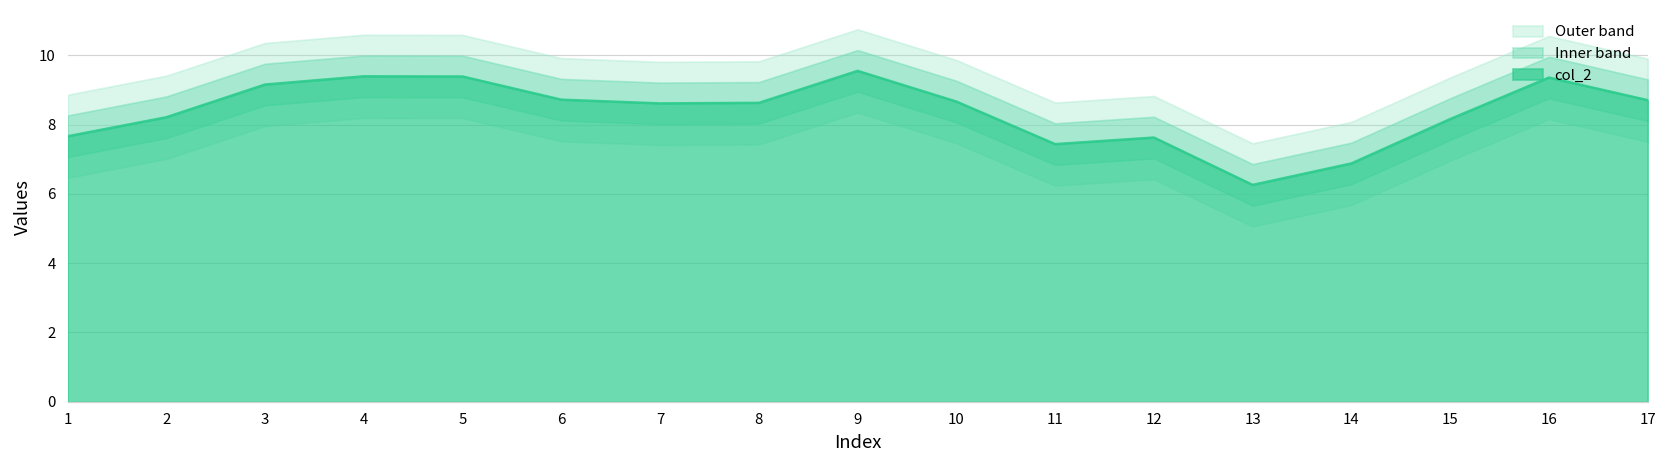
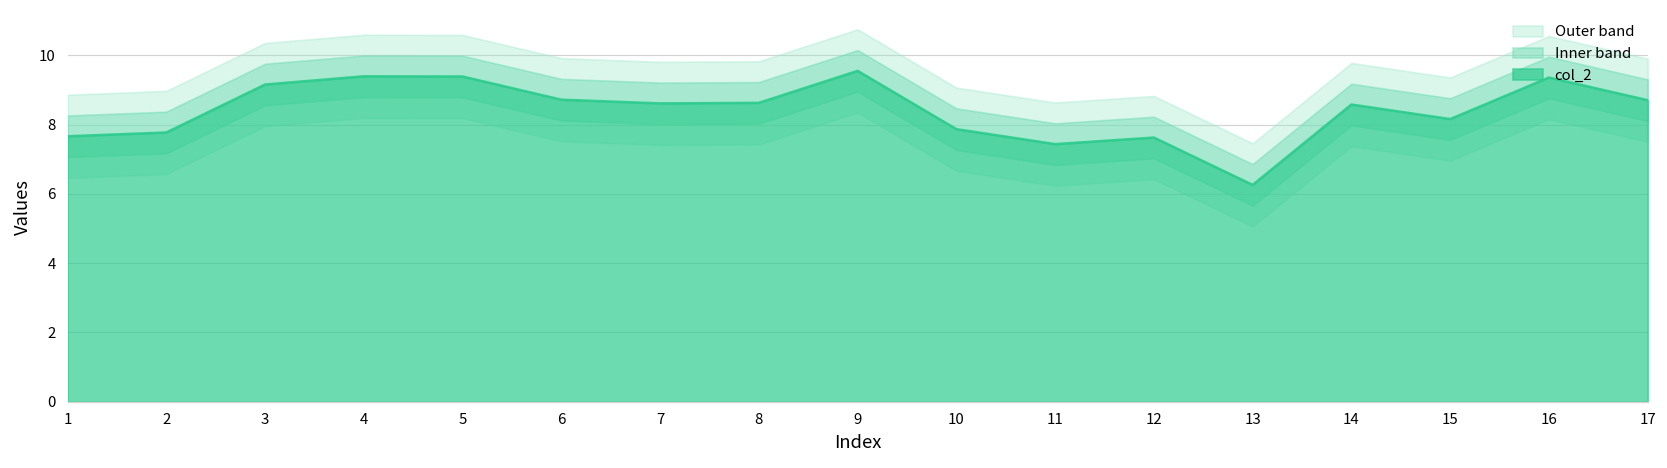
col_2, 2: 8.2 -> 7.8
col_2, 10: 8.7 -> 7.9
col_2, 14: 6.9 -> 8.6
